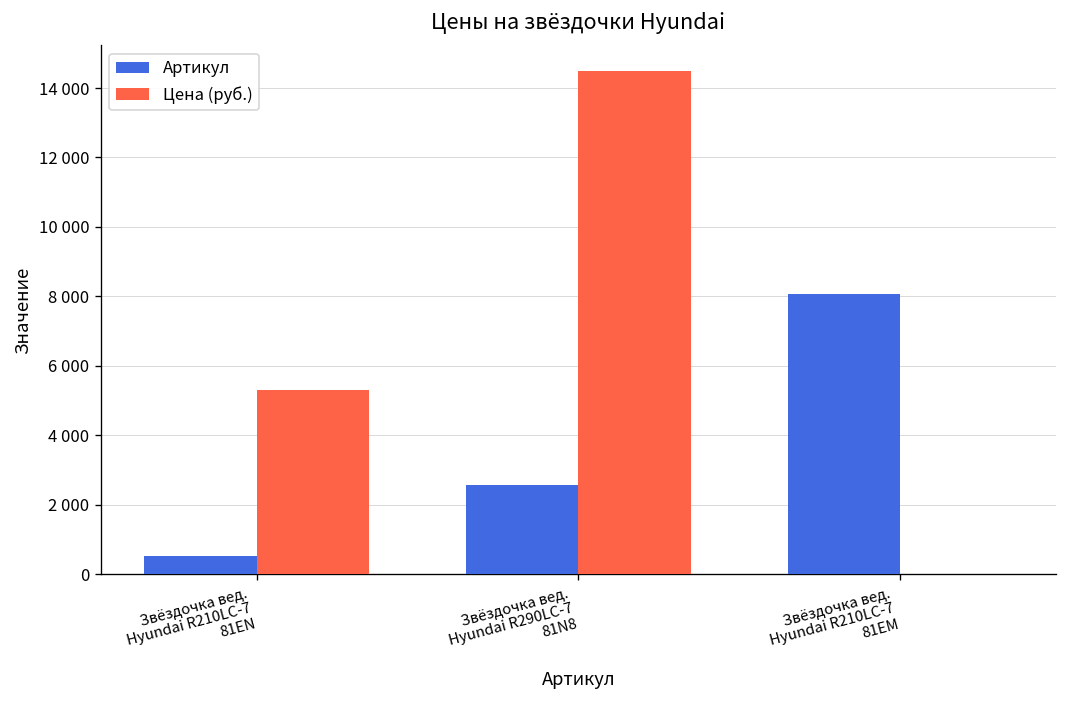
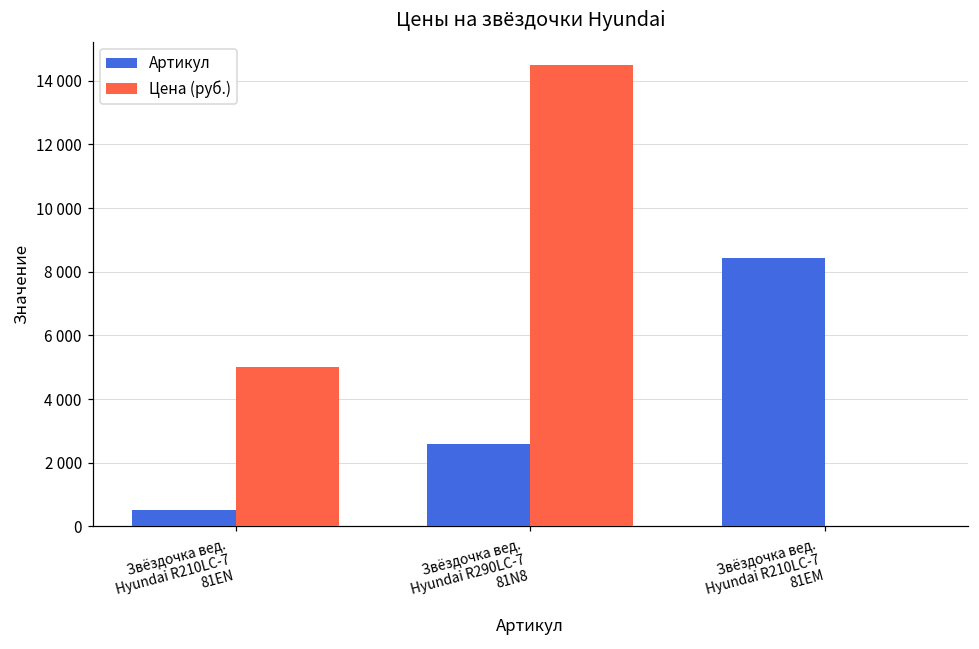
Цена (руб.), Звёздочка вед. Hyundai R210LC-7 81EN: 5300 -> 5000
Артикул, Звёздочка вед. Hyundai R210LC-7 81EM: 8100 -> 8400
